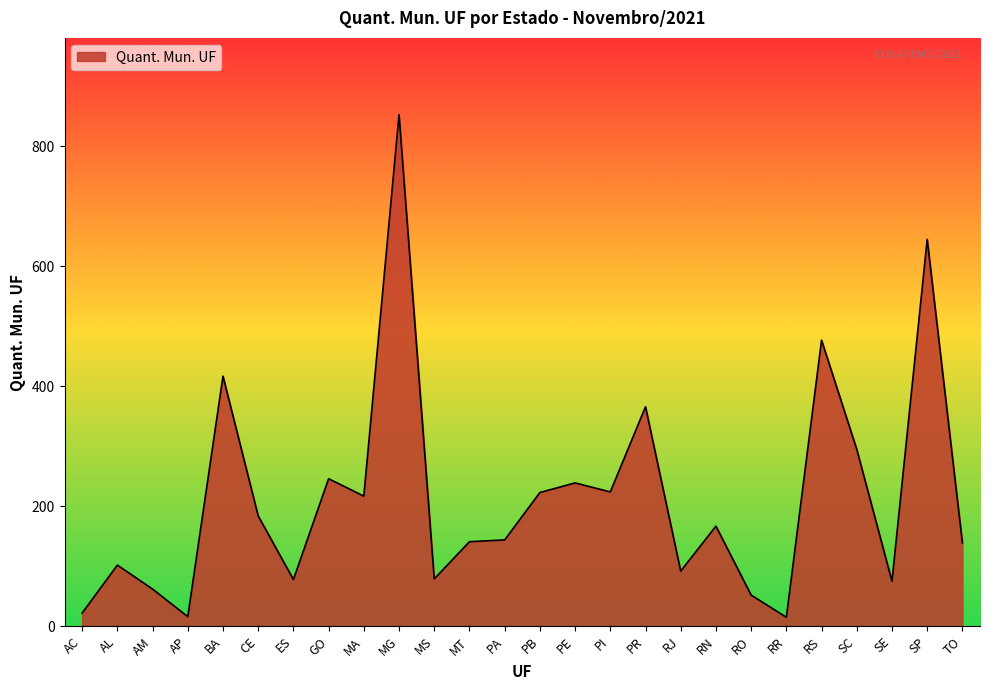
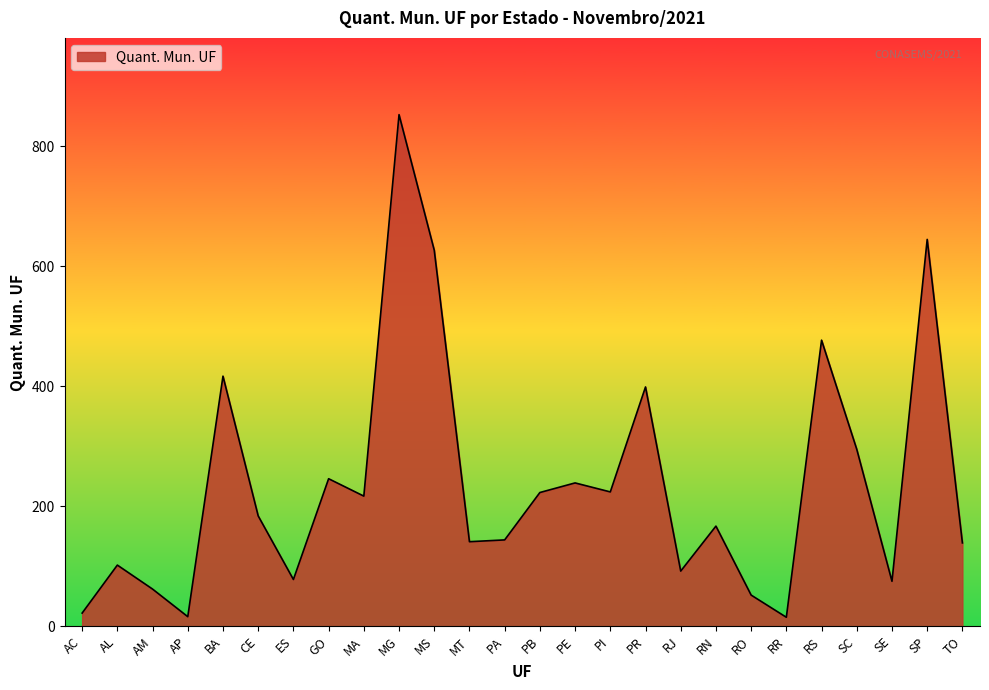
MS: 80 -> 630
PR: 370 -> 400
